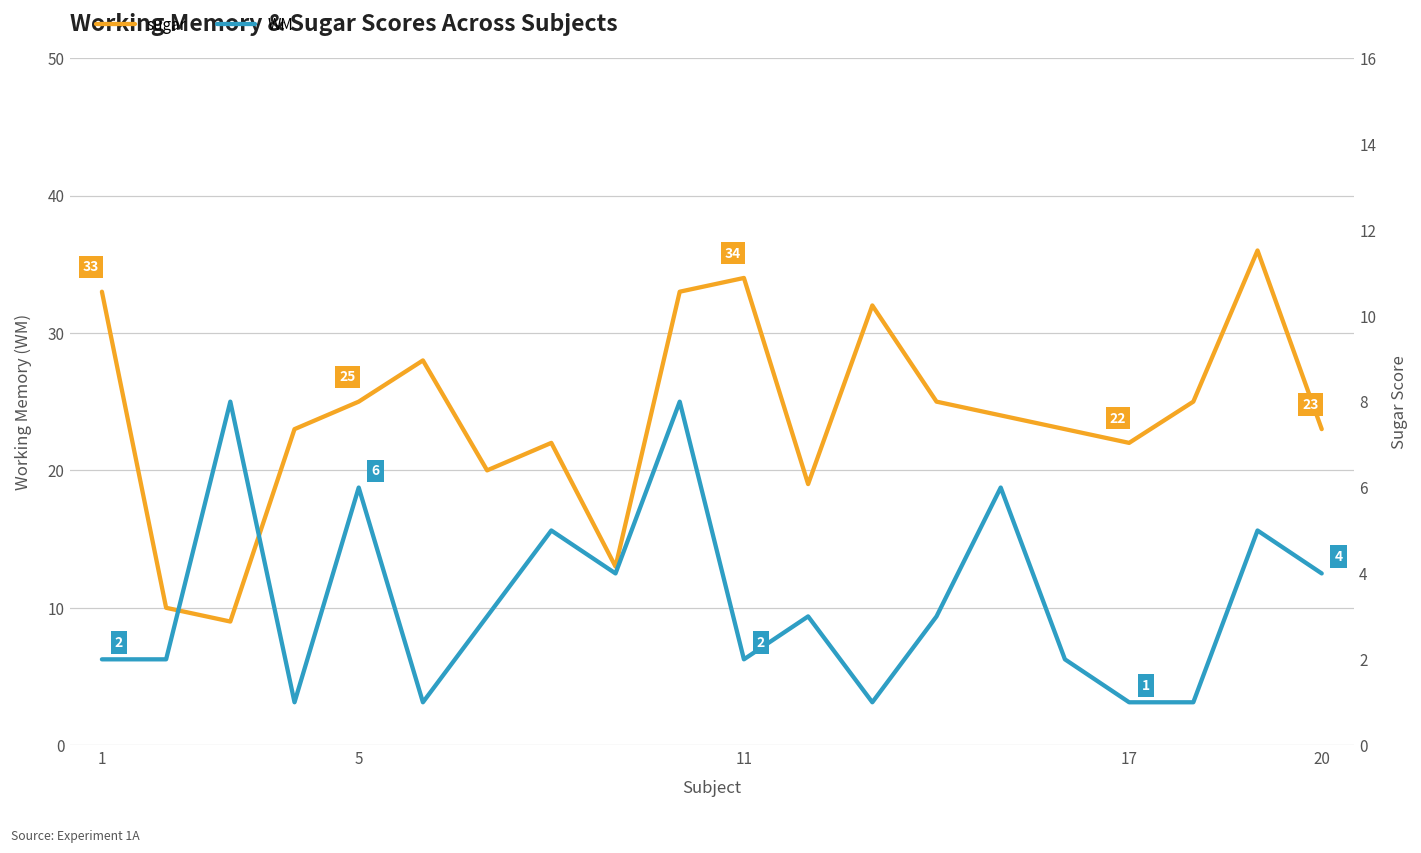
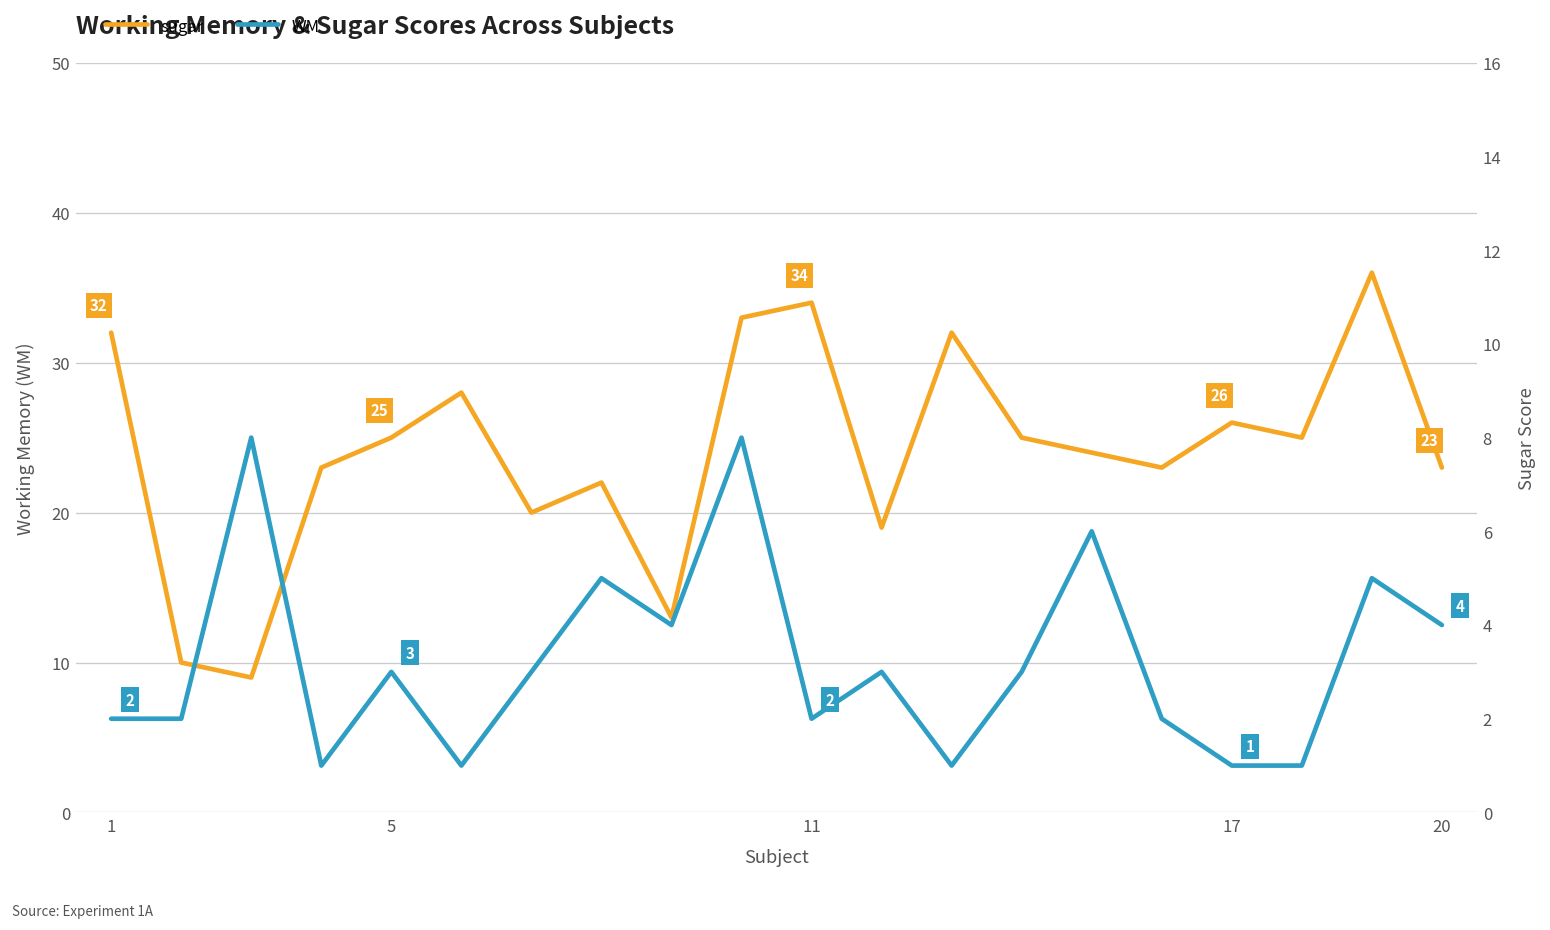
sugar, 1: 33 -> 32
sugar, 17: 22 -> 26
WM, 5: 6 -> 3
